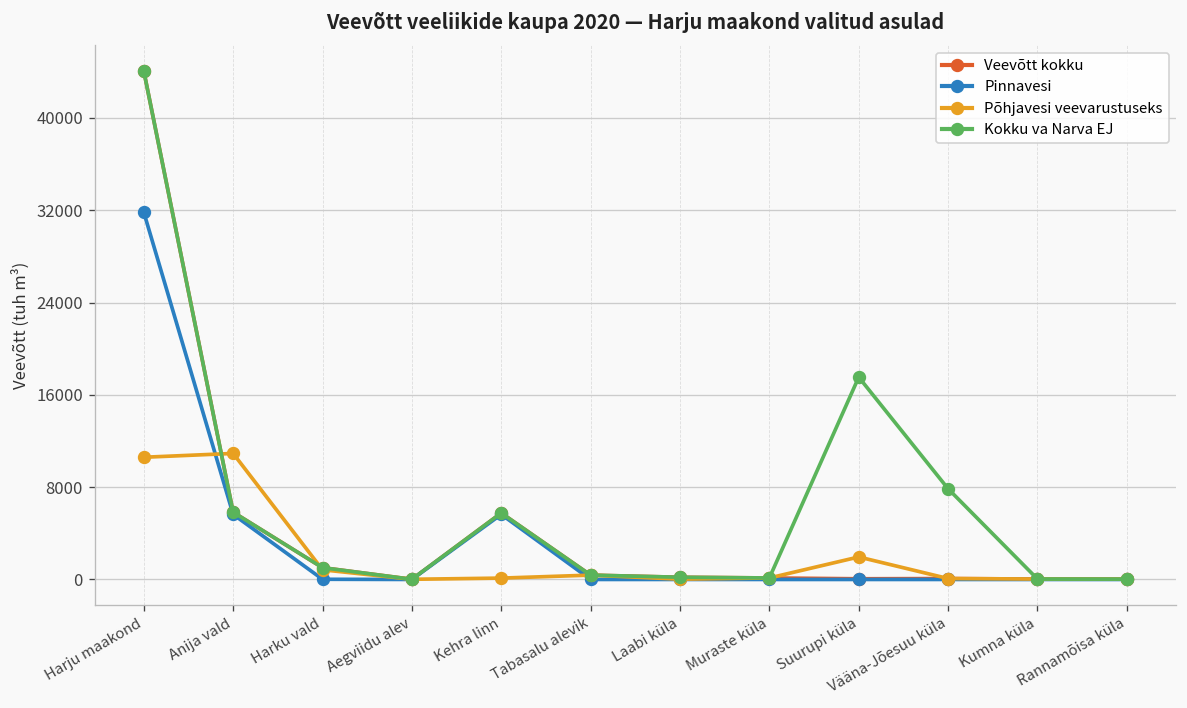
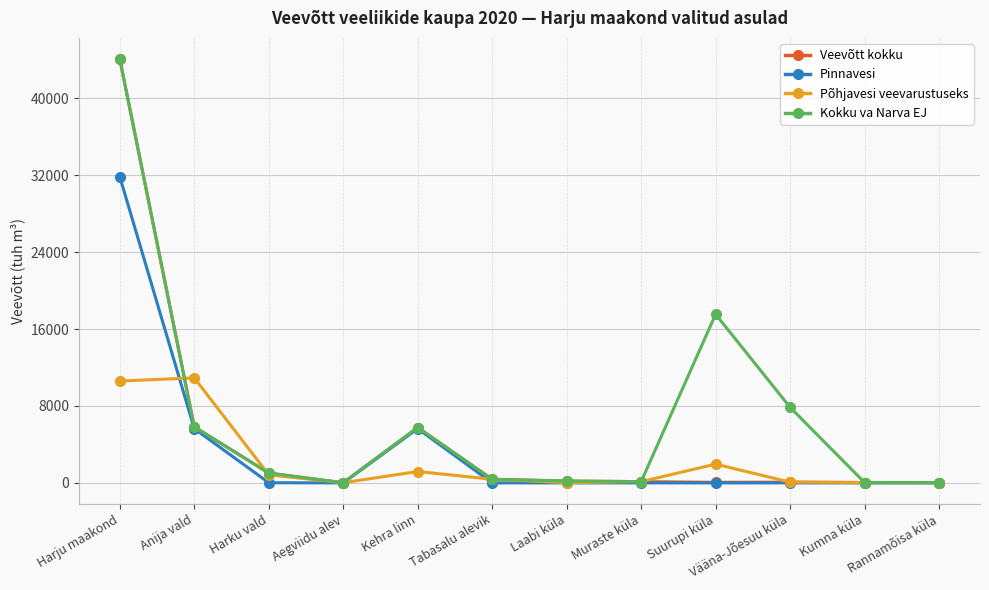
Põhjavesi veevarustuseks, Kehra linn: 0 -> 1000
